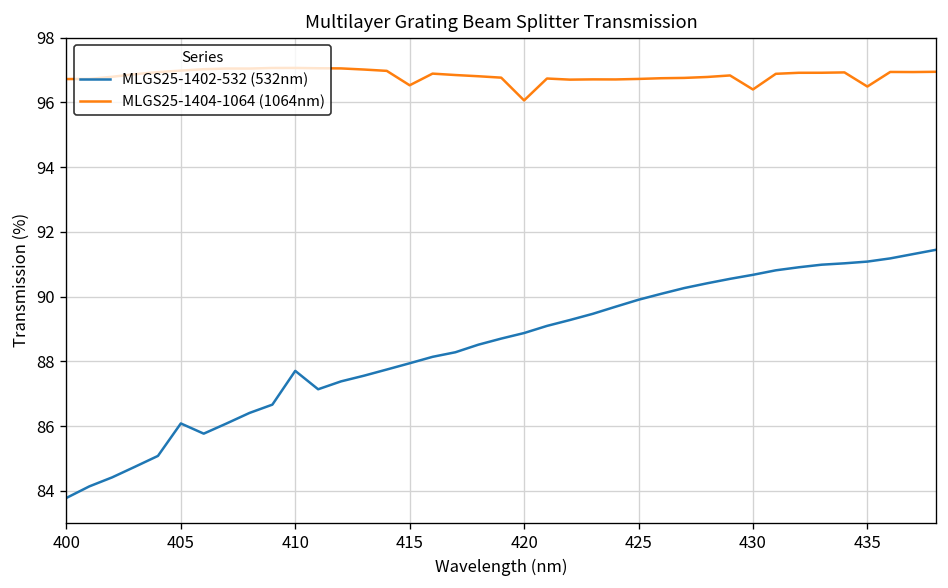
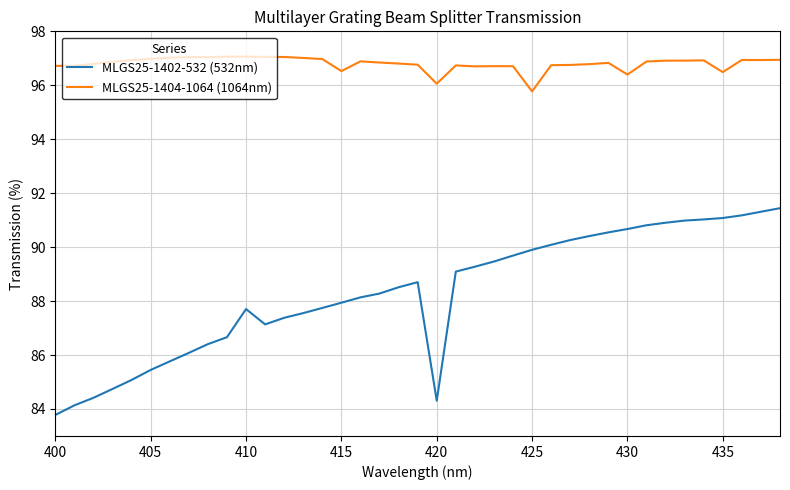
MLGS25-1402-532 (532nm), 405: 86.1 -> 85.4
MLGS25-1402-532 (532nm), 420: 88.9 -> 84.3
MLGS25-1404-1064 (1064nm), 425: 96.7 -> 95.8
